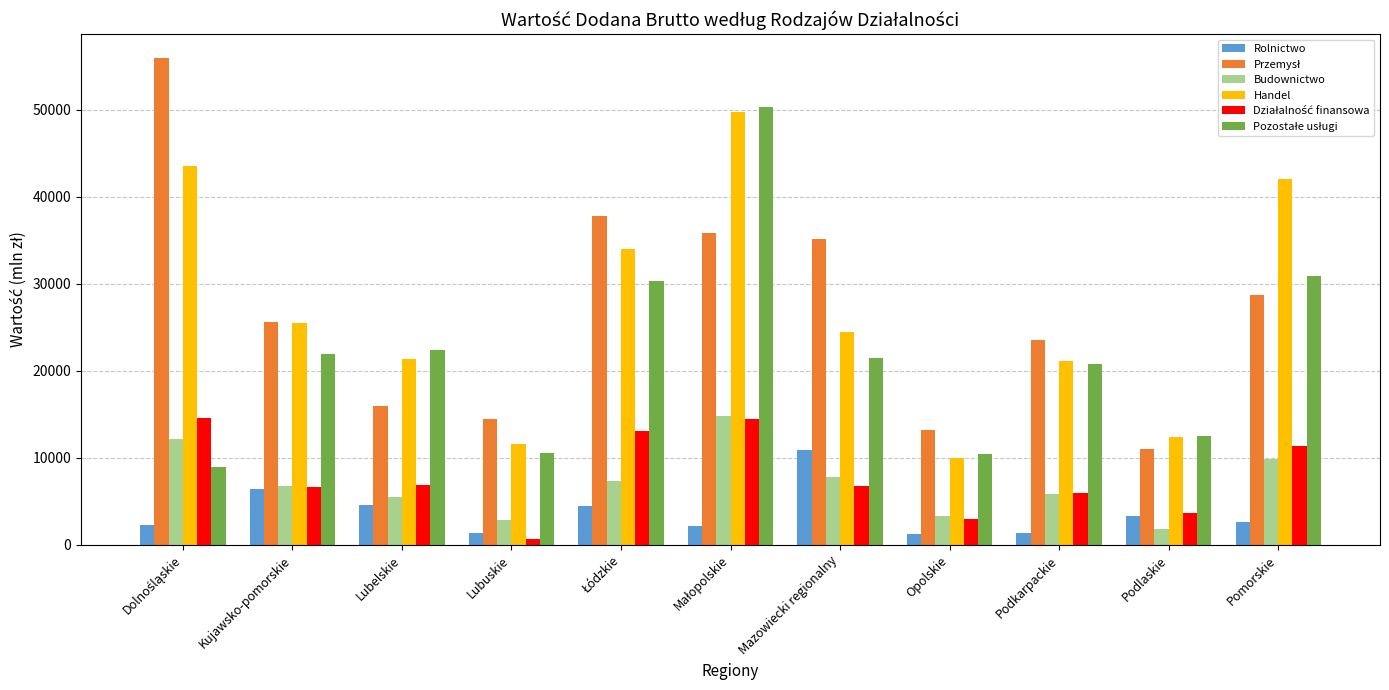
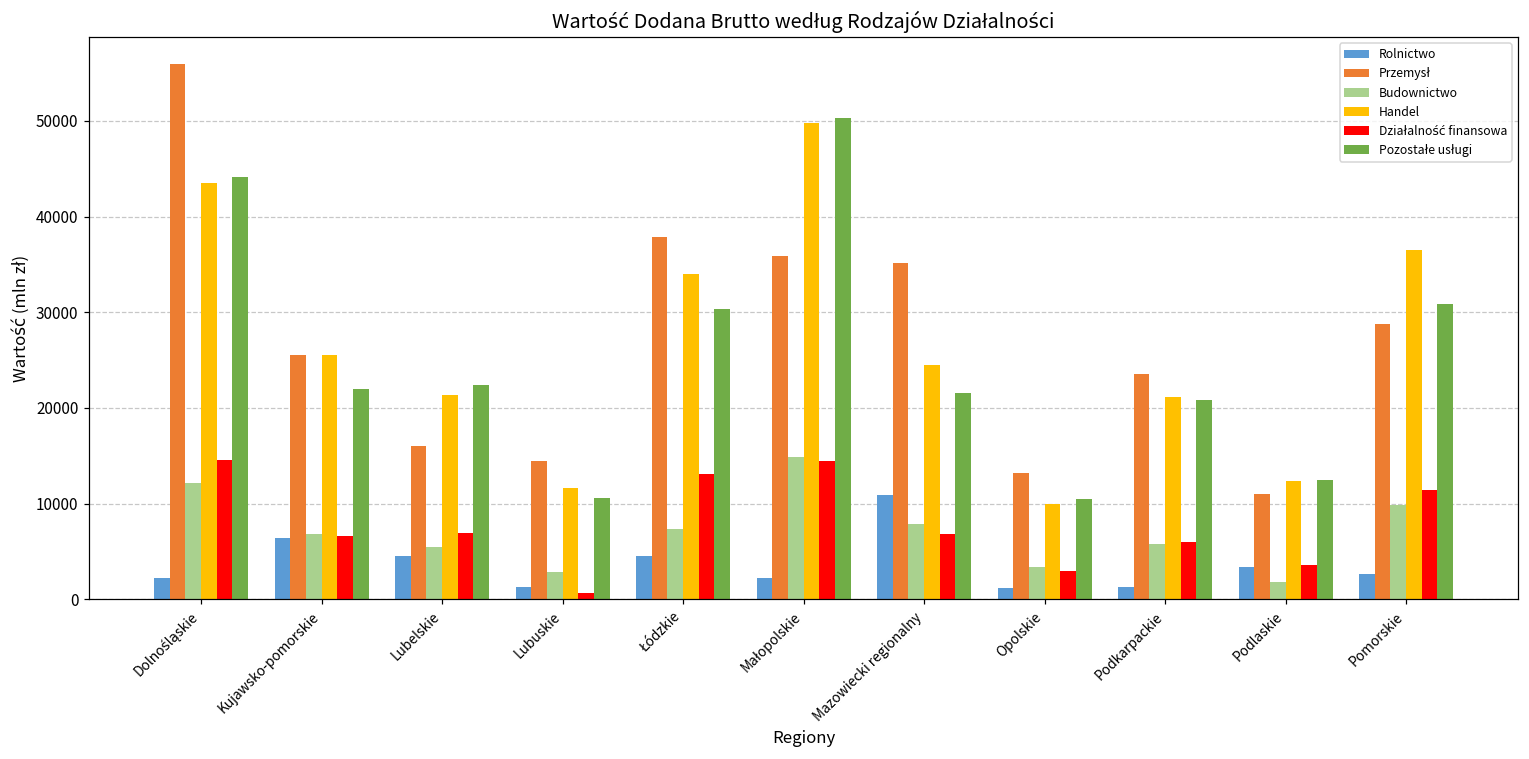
Pozostałe usługi, Dolnośląskie: 9000 -> 44000
Handel, Pomorskie: 42000 -> 37000
